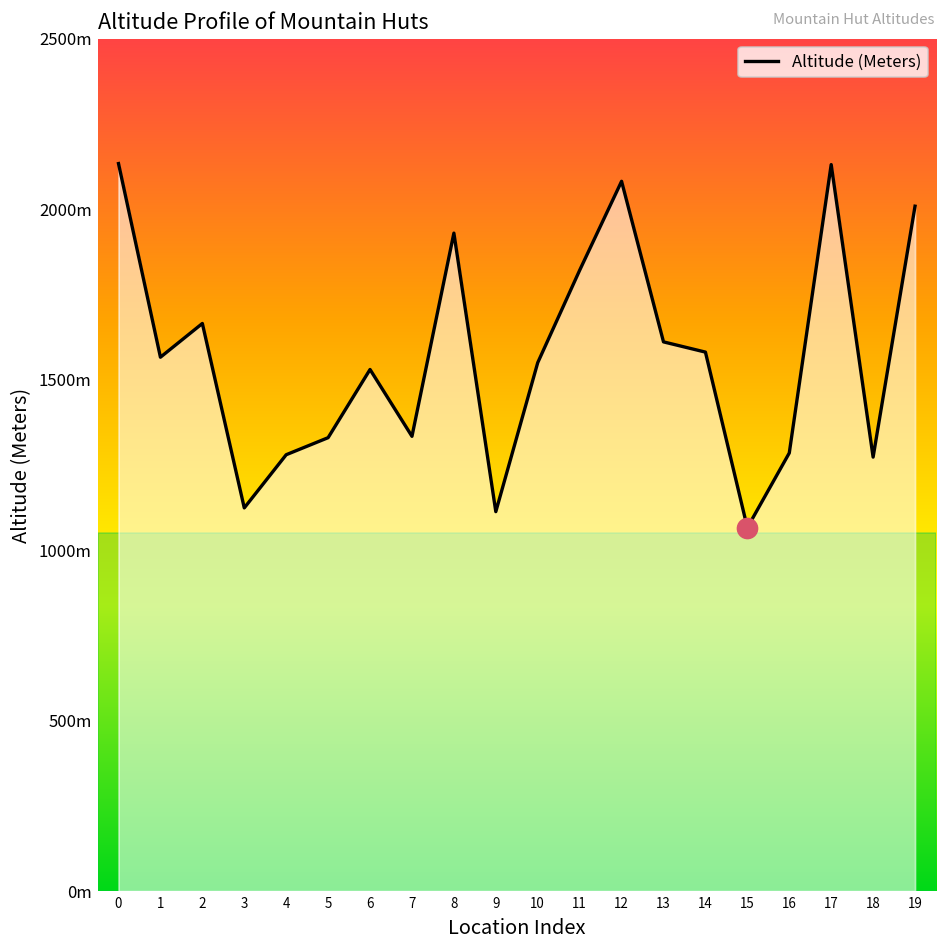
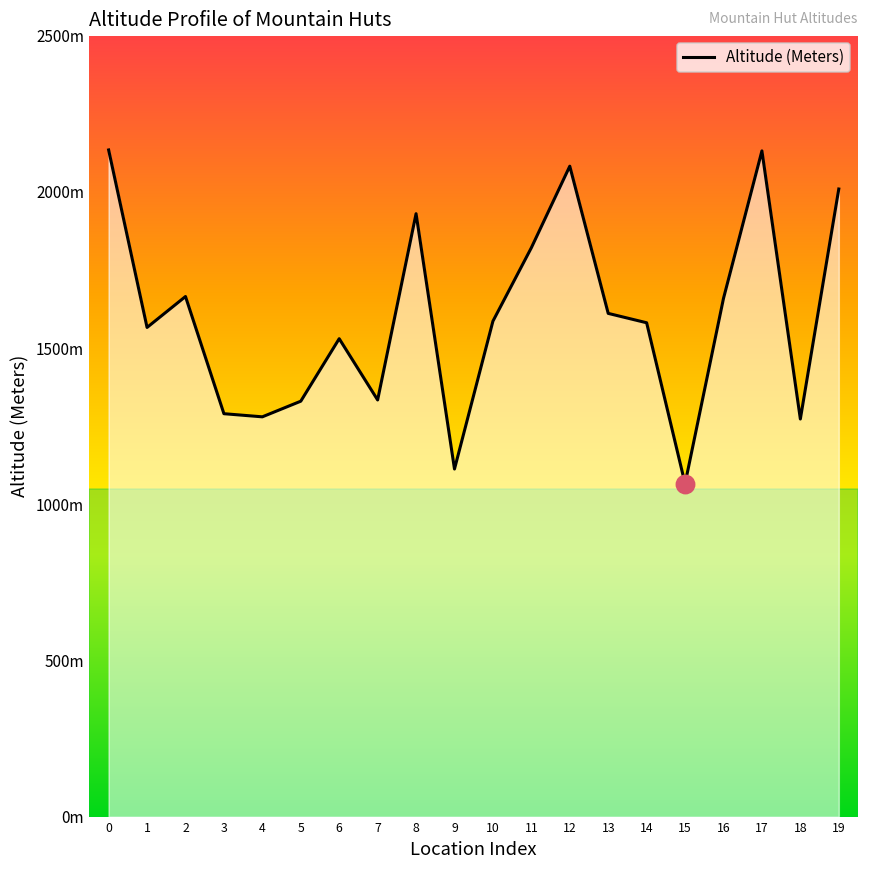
Altitude (Meters), 3: 1120m -> 1290m
Altitude (Meters), 10: 1550m -> 1590m
Altitude (Meters), 16: 1290m -> 1660m
